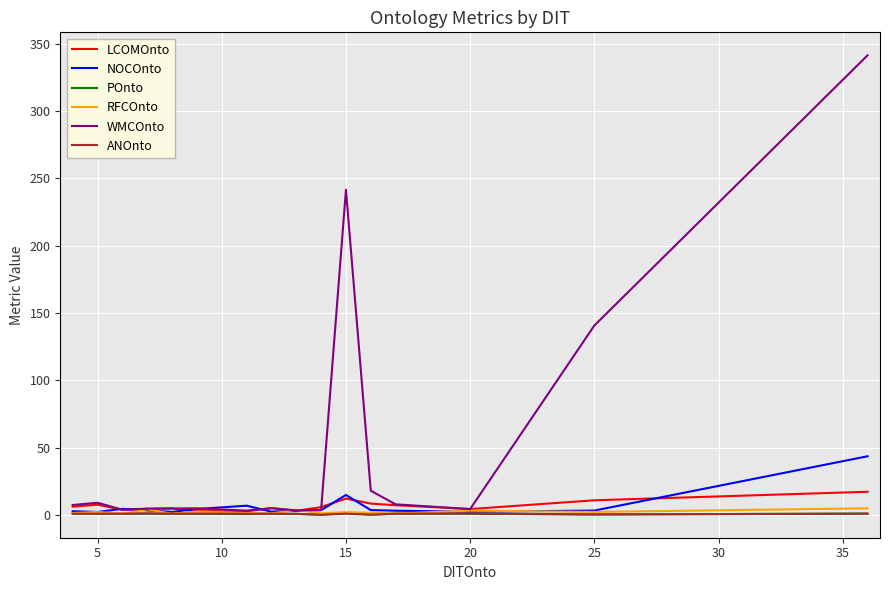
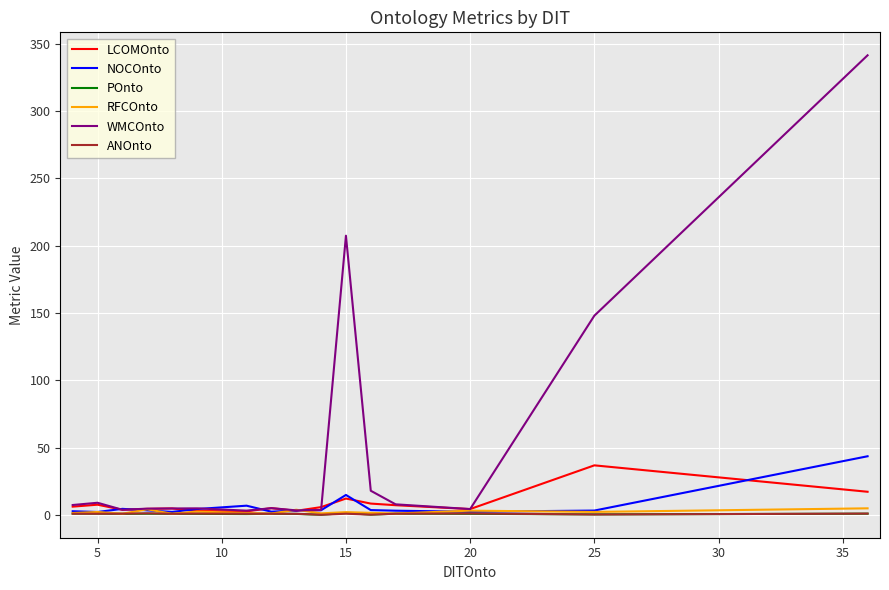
WMCOnto, 15: 241 -> 207
LCOMOnto, 25: 11 -> 37
WMCOnto, 25: 141 -> 148
